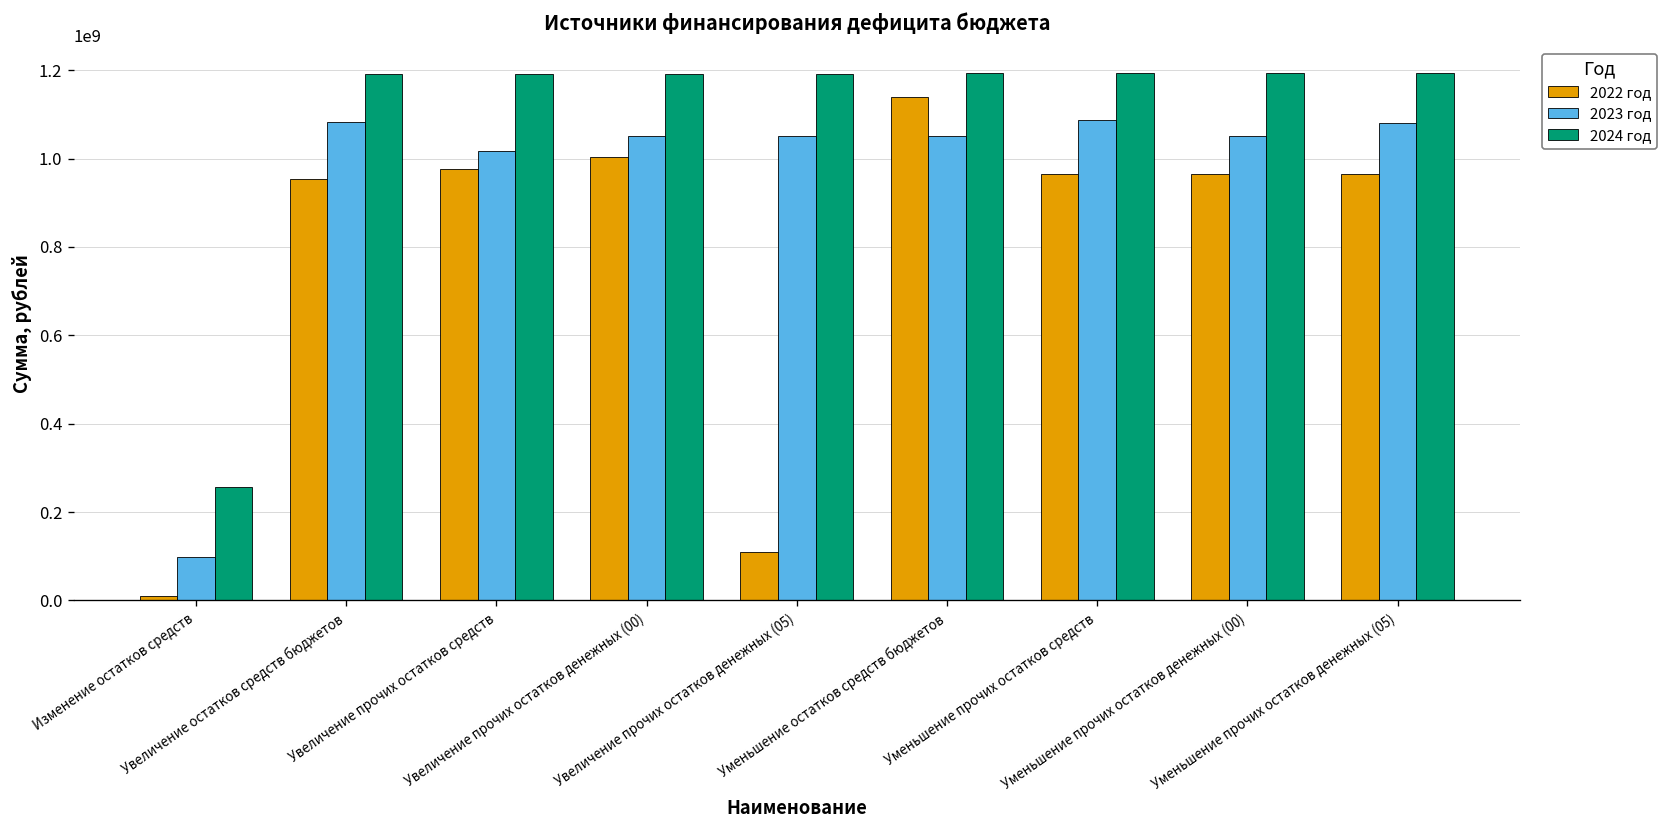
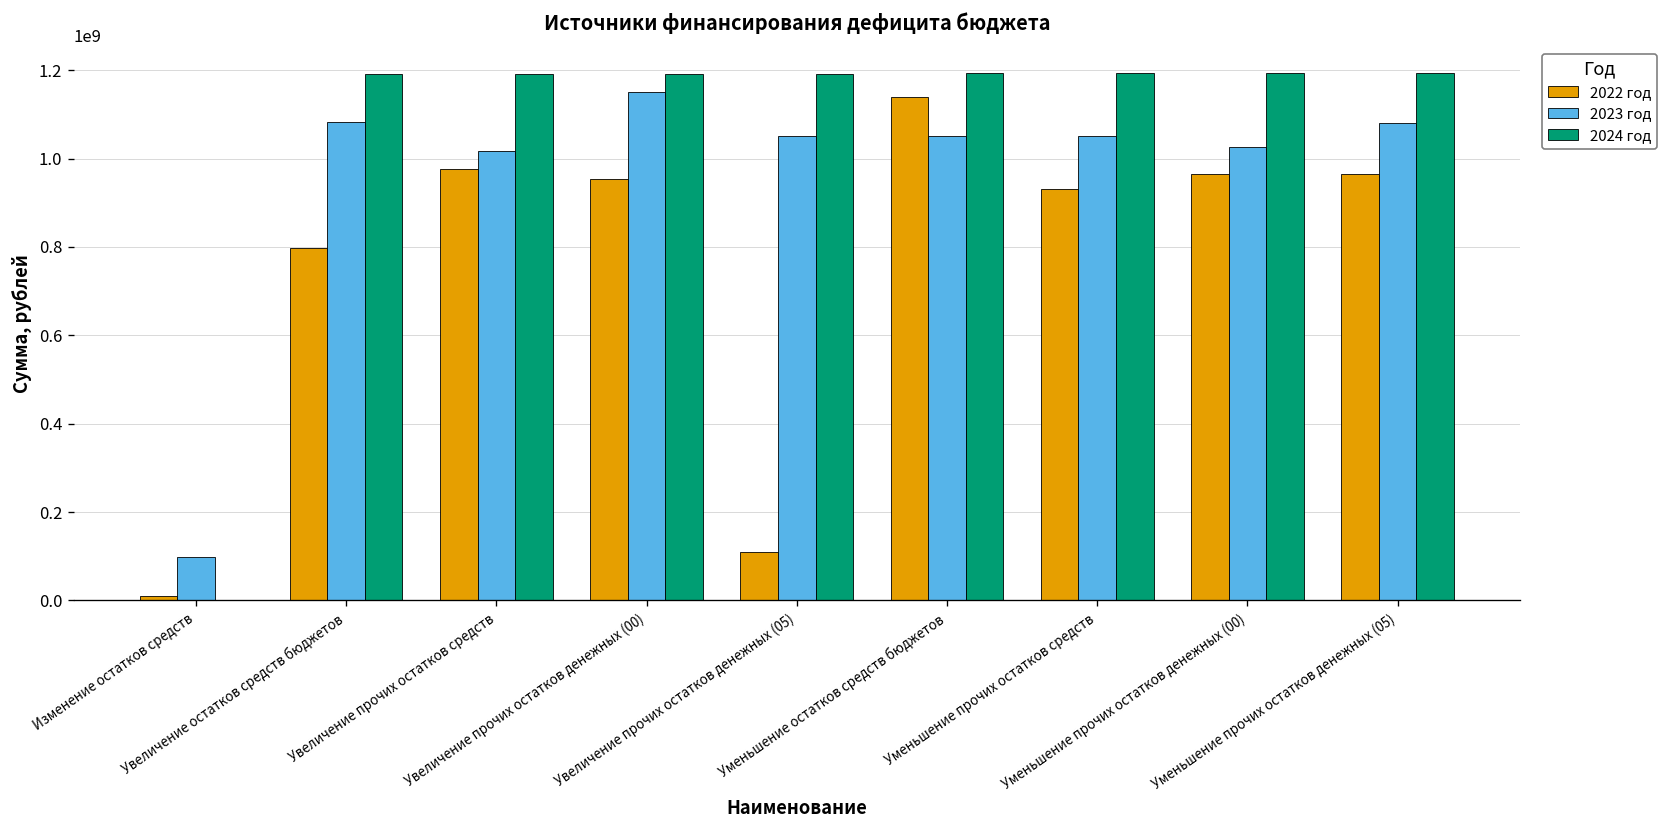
2024 год, Изменение остатков средств: 260000000 -> 0
2022 год, Увеличение остатков средств бюджетов: 950000000 -> 800000000
2022 год, Увеличение прочих остатков денежных (00): 1000000000 -> 950000000
2023 год, Увеличение прочих остатков денежных (00): 1050000000 -> 1150000000
2022 год, Уменьшение прочих остатков средств: 960000000 -> 930000000
2023 год, Уменьшение прочих остатков средств: 1090000000 -> 1050000000
2023 год, Уменьшение прочих остатков денежных (00): 1050000000 -> 1030000000
